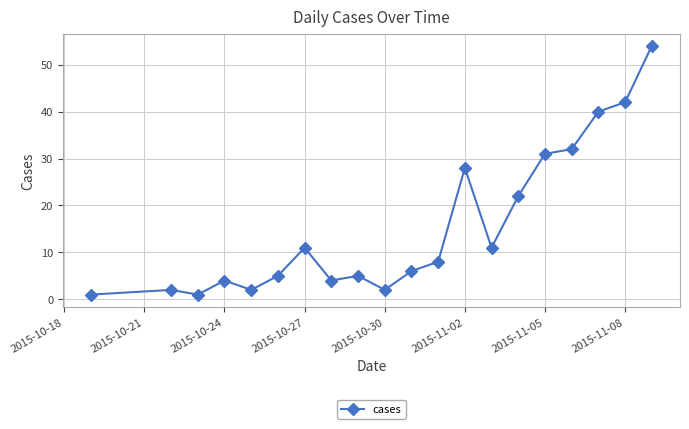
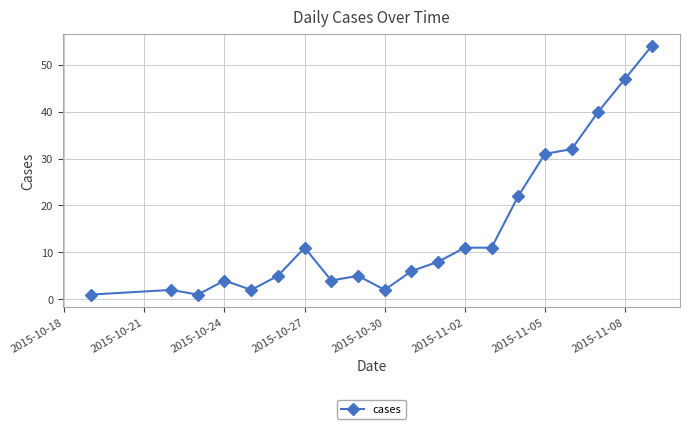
2015-11-02: 28 -> 11
2015-11-08: 42 -> 47
